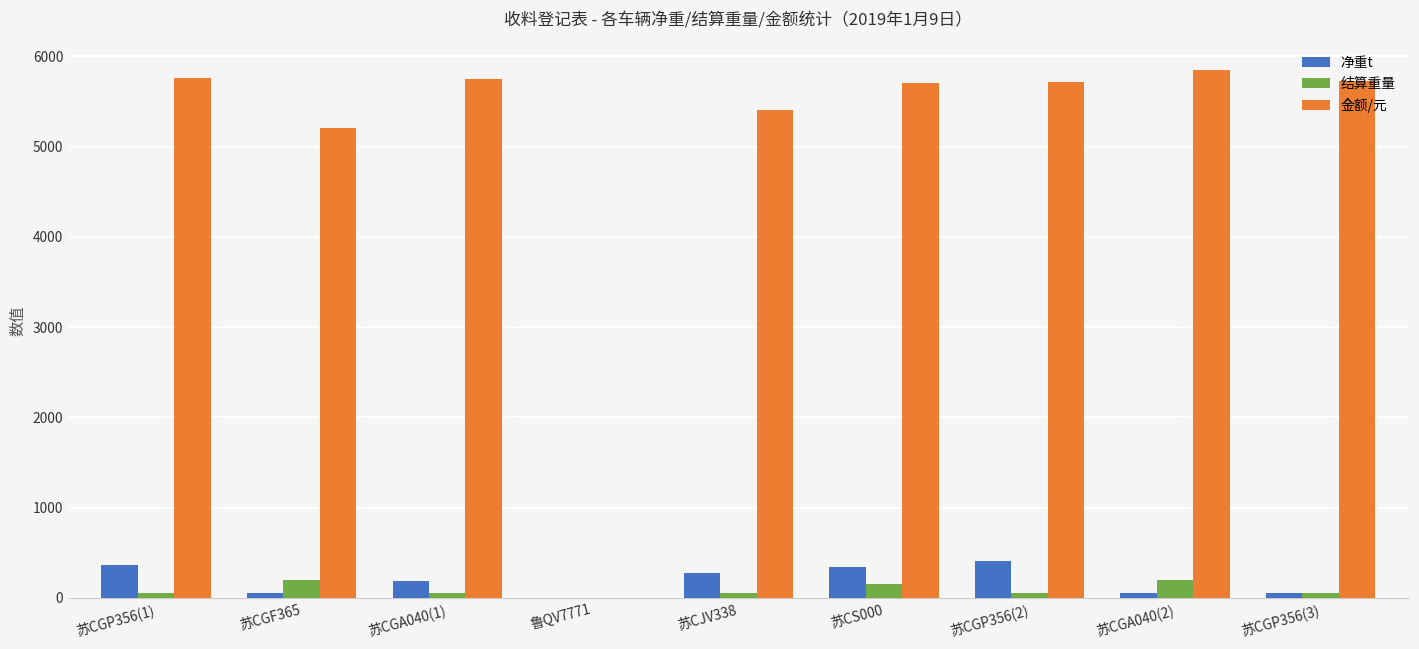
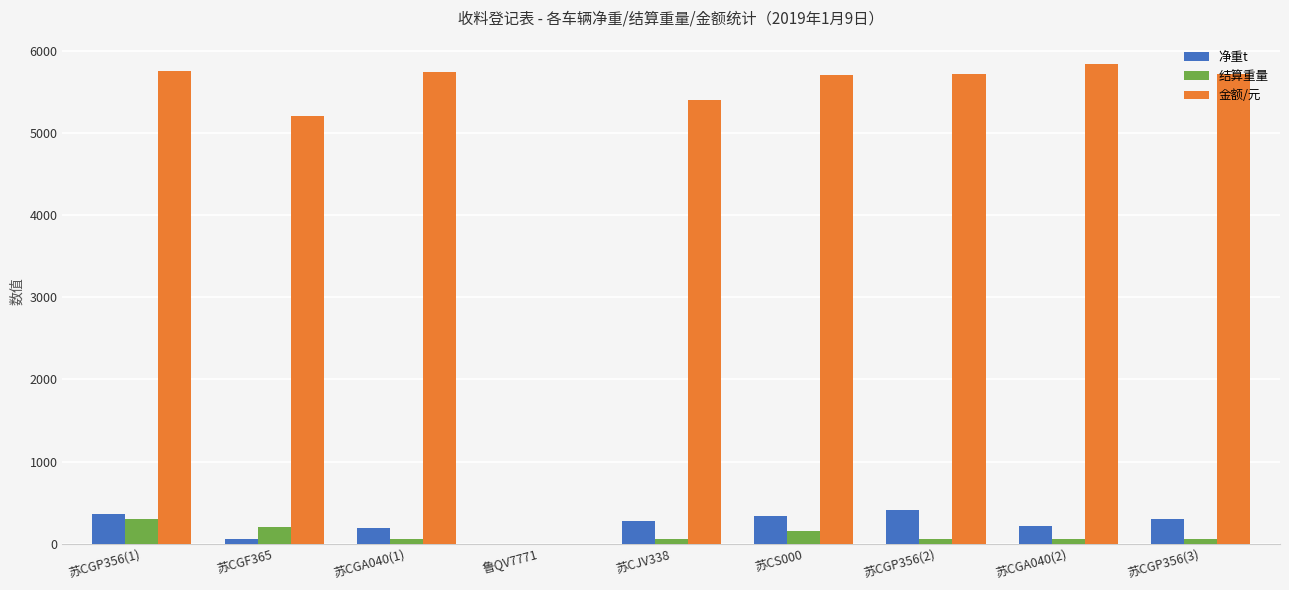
结算重量, 苏CGP356(1): 100 -> 300
净重t, 苏CGA040(2): 100 -> 200
结算重量, 苏CGA040(2): 200 -> 100
净重t, 苏CGP356(3): 100 -> 300
